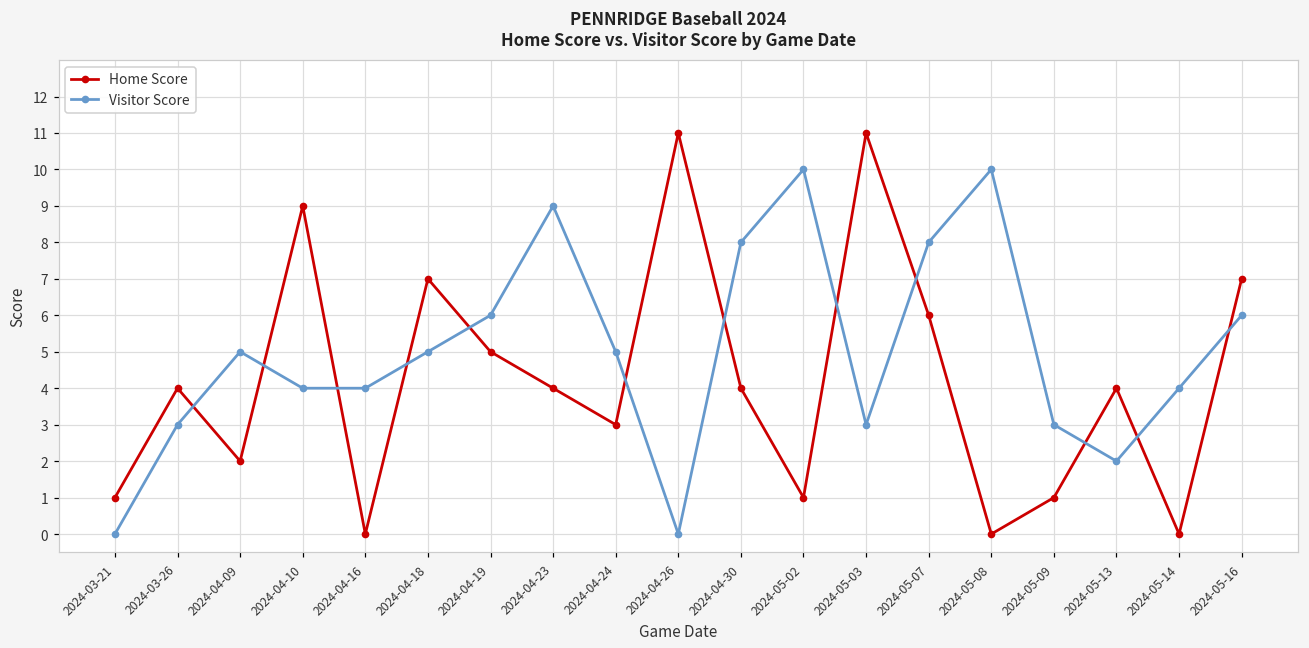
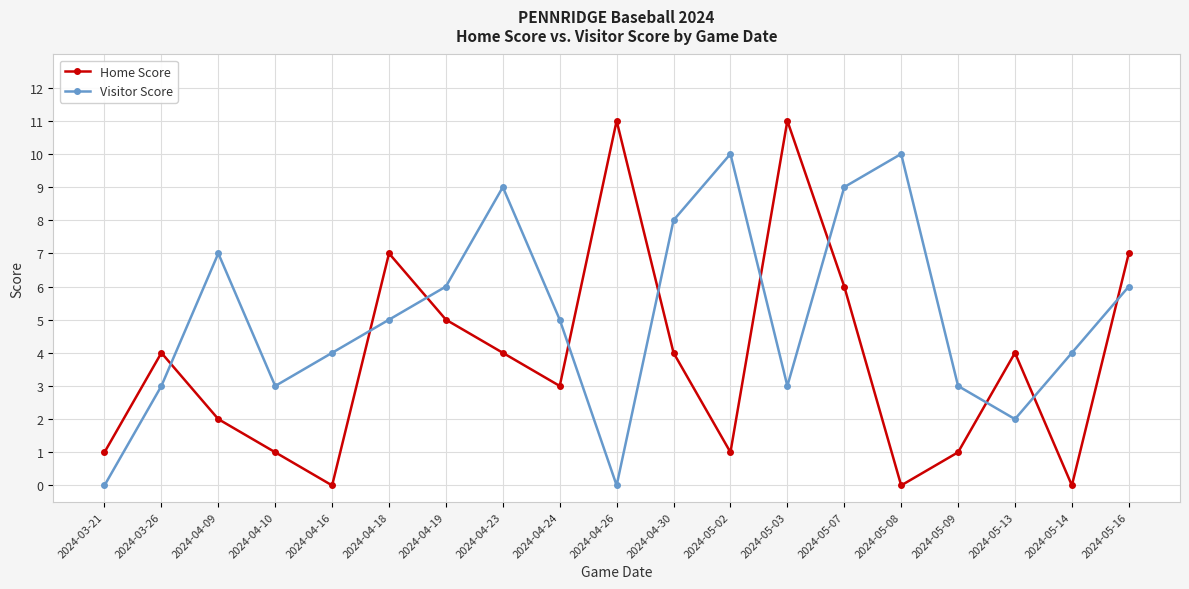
Visitor Score, 2024-04-09: 5 -> 7
Home Score, 2024-04-10: 9 -> 1
Visitor Score, 2024-04-10: 4 -> 3
Visitor Score, 2024-05-07: 8 -> 9
